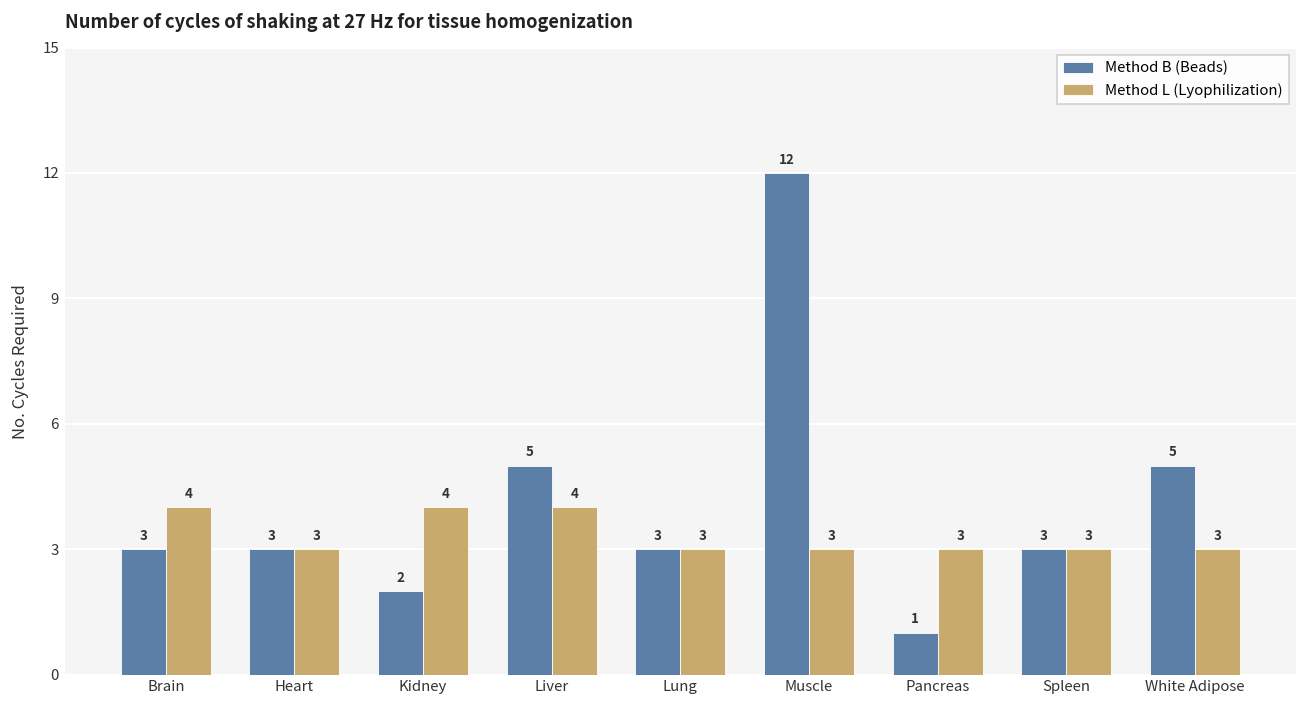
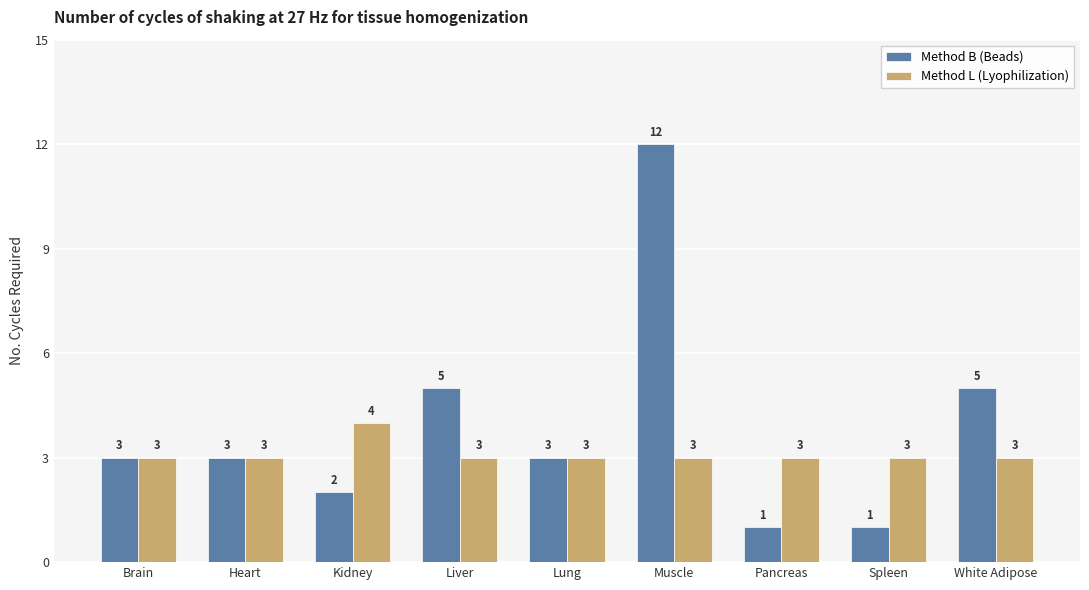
Method L (Lyophilization), Brain: 4 -> 3
Method L (Lyophilization), Liver: 4 -> 3
Method B (Beads), Spleen: 3 -> 1
